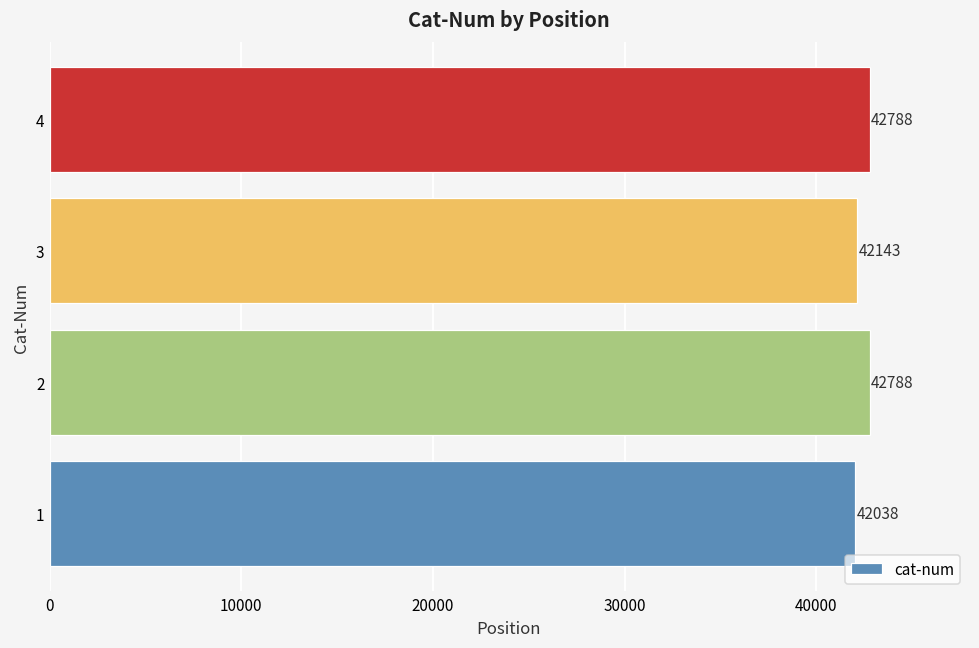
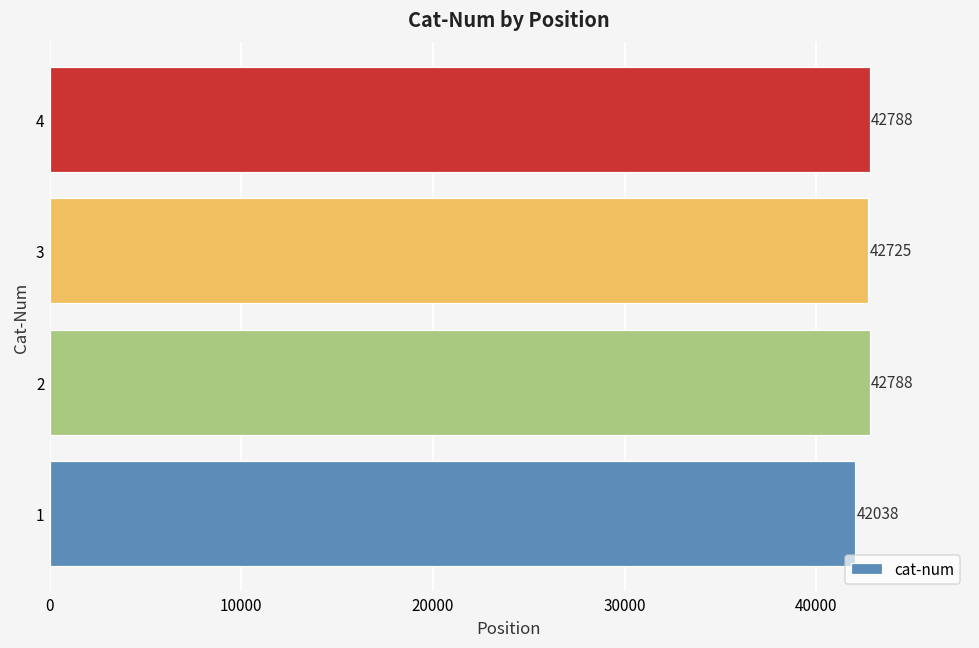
3: 42143 -> 42725
